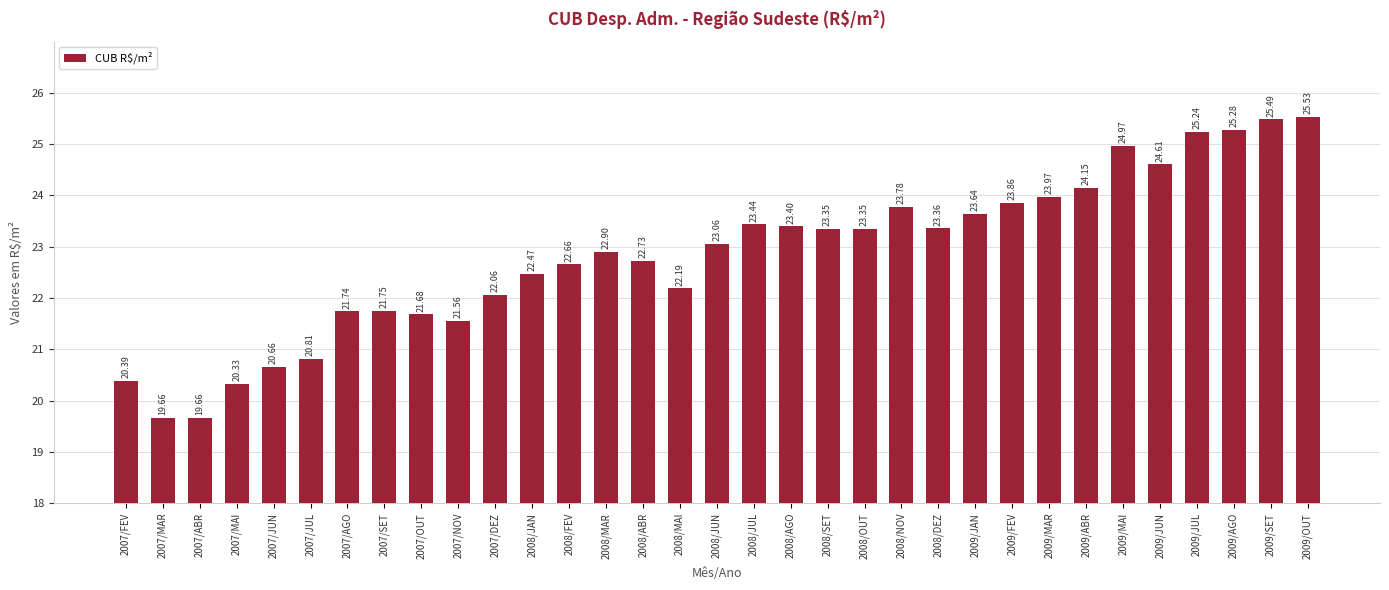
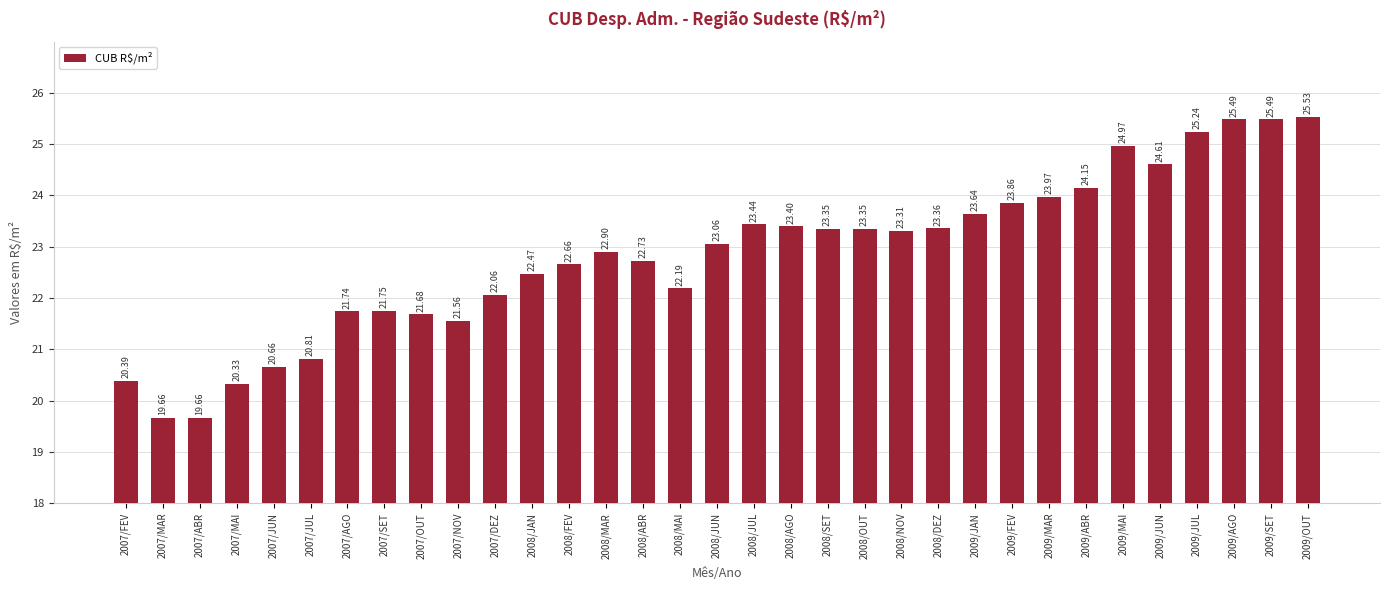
2008/NOV: 23.78 -> 23.31
2009/AGO: 25.28 -> 25.49
